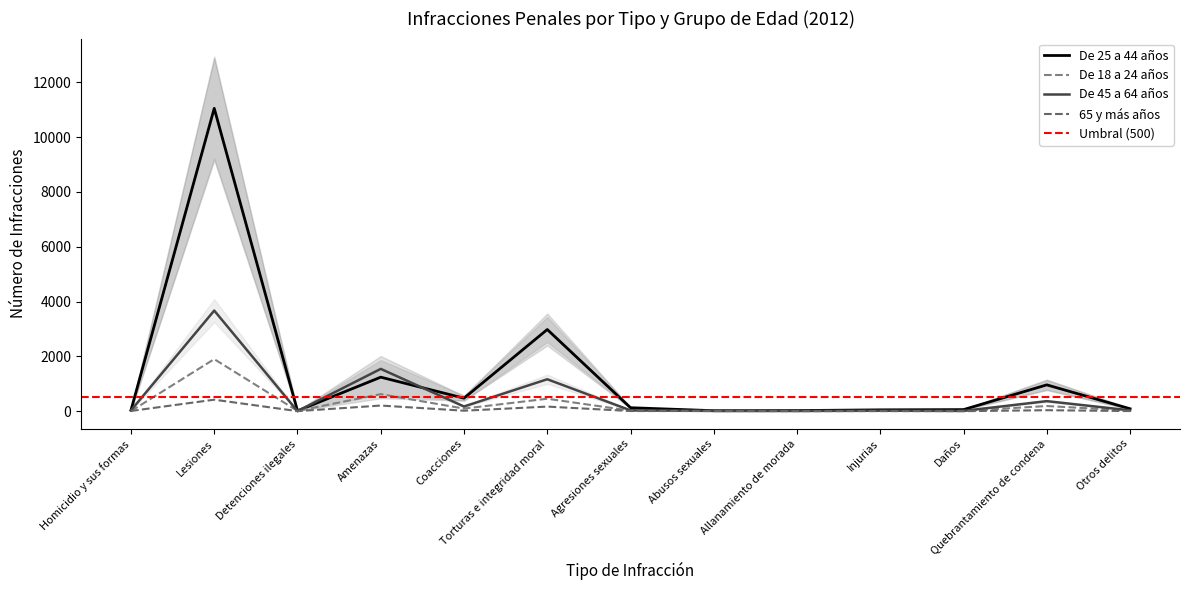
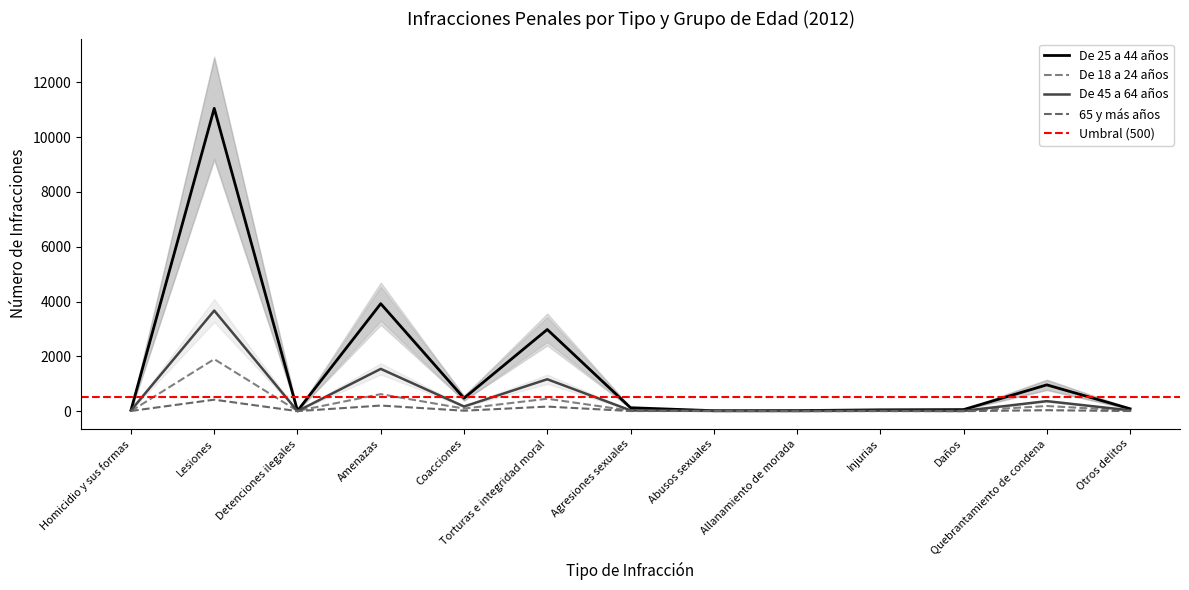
De 25 a 44 años, Amenazas: 1200 -> 3900
